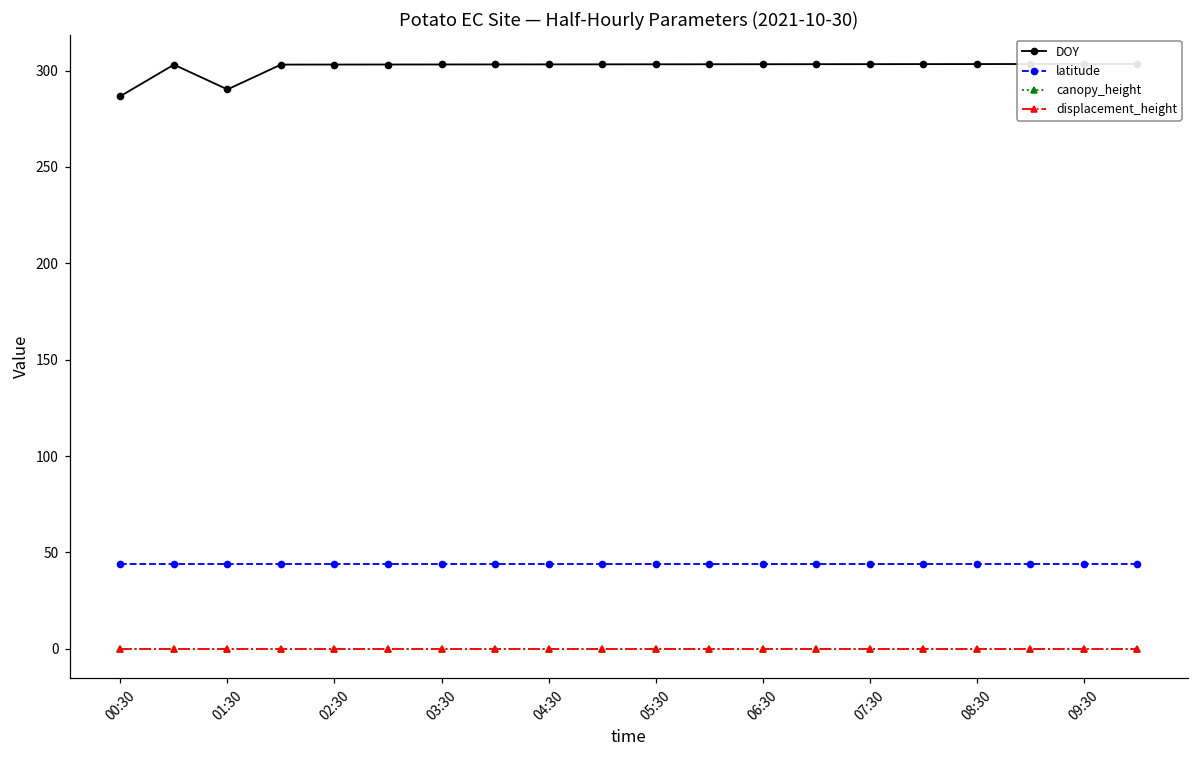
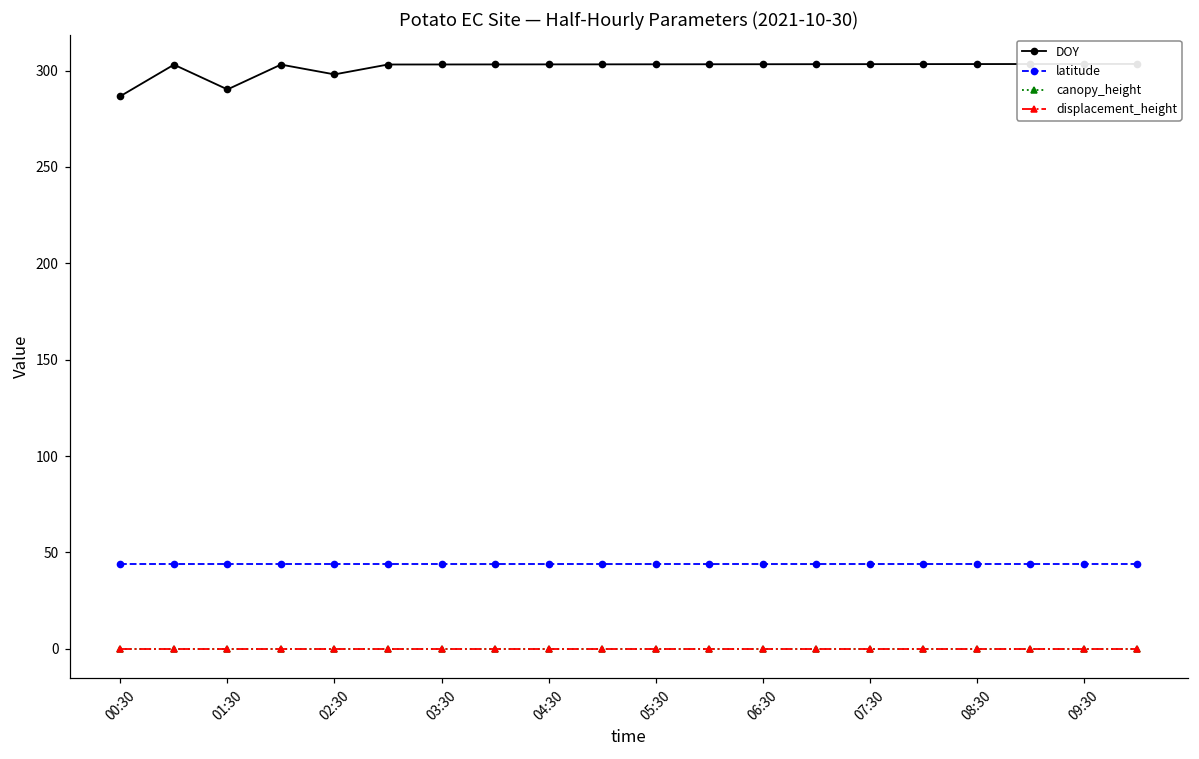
DOY, 02:30: 303 -> 298
